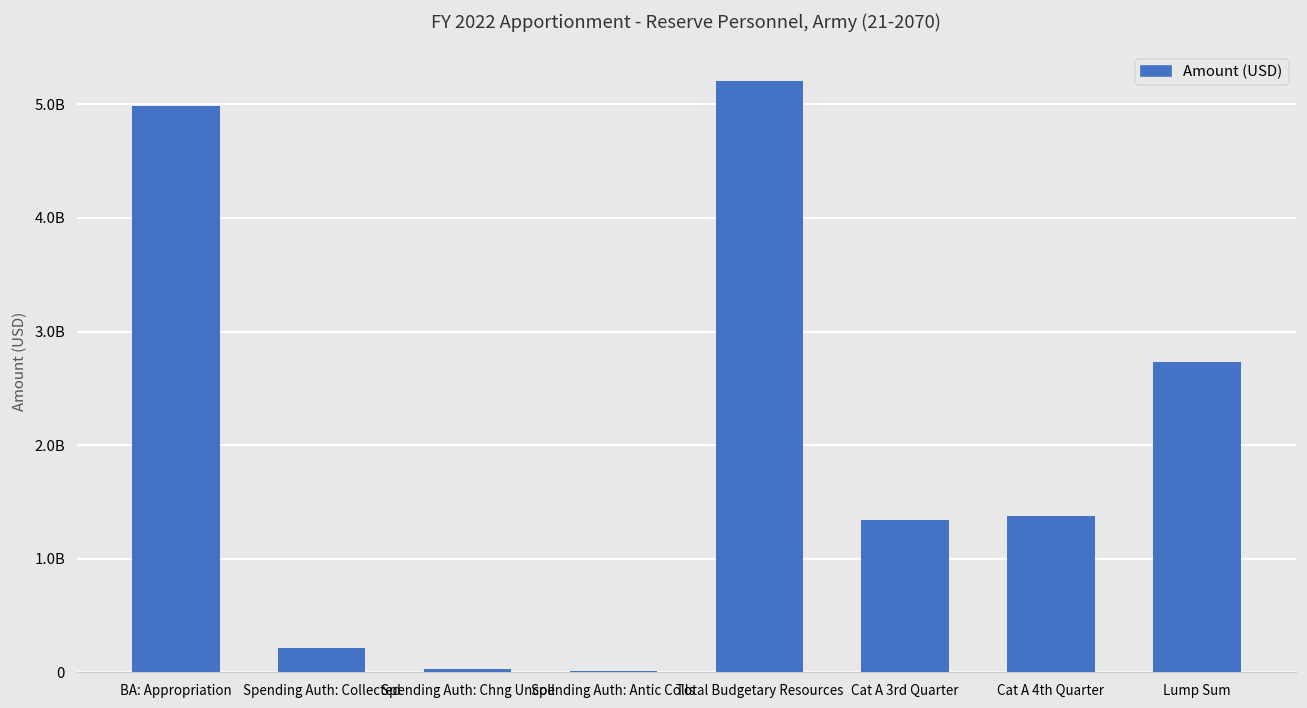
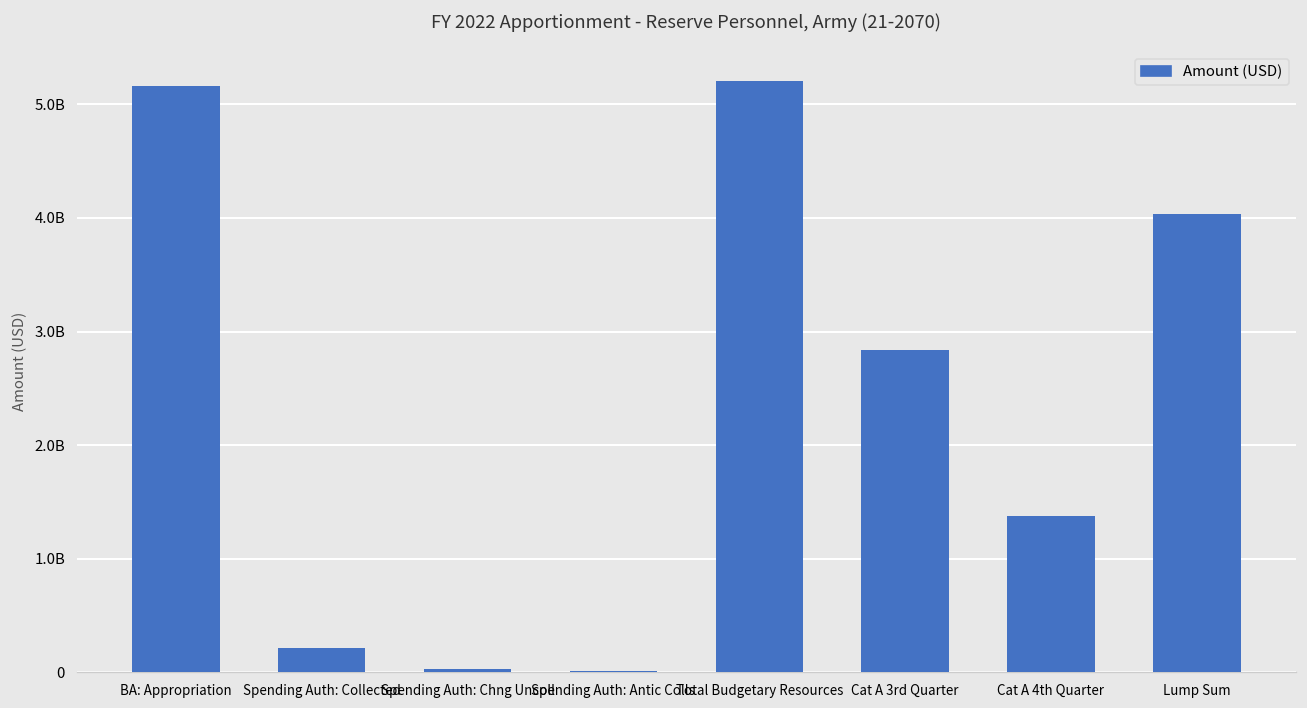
BA: Appropriation: 5000000000 -> 5200000000
Cat A 3rd Quarter: 1300000000 -> 2800000000
Lump Sum: 2700000000 -> 4000000000
